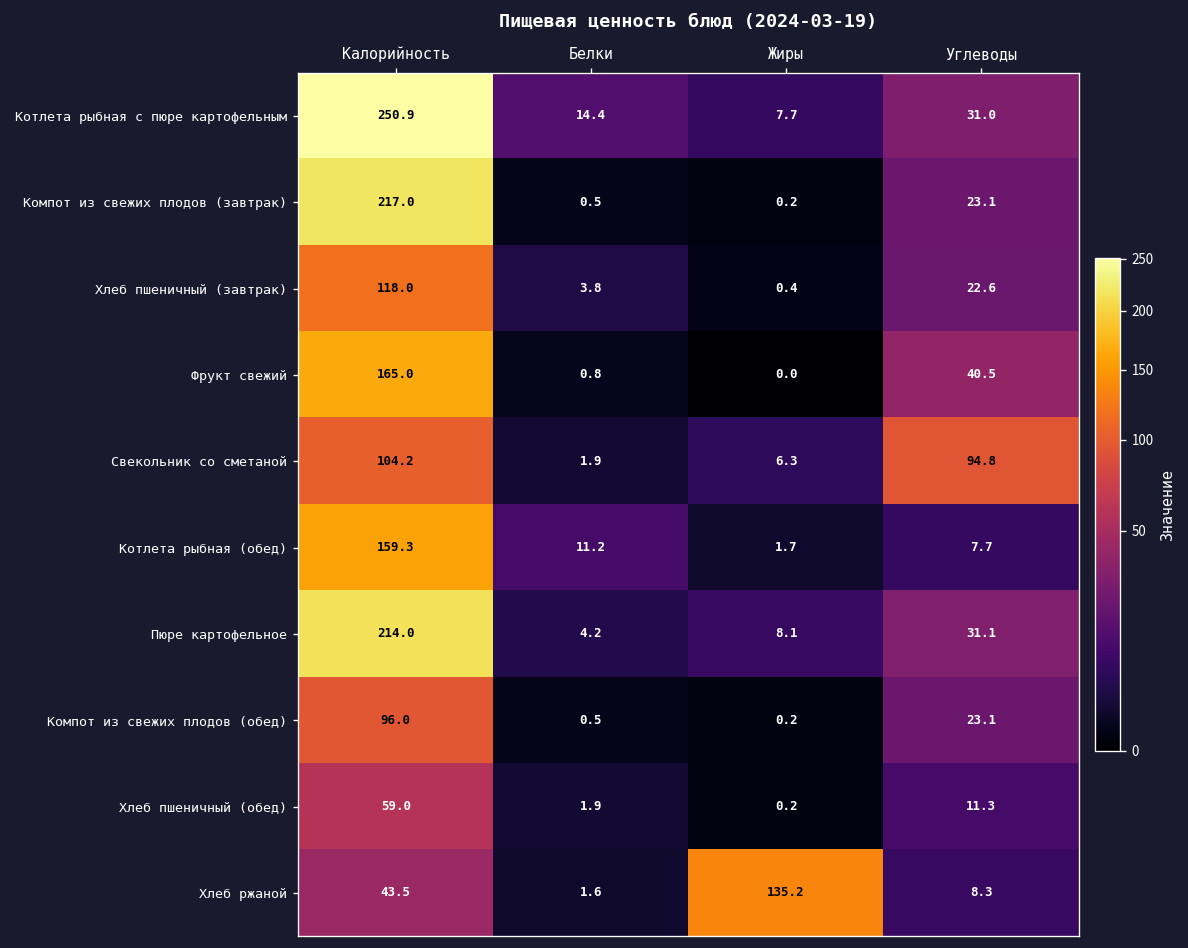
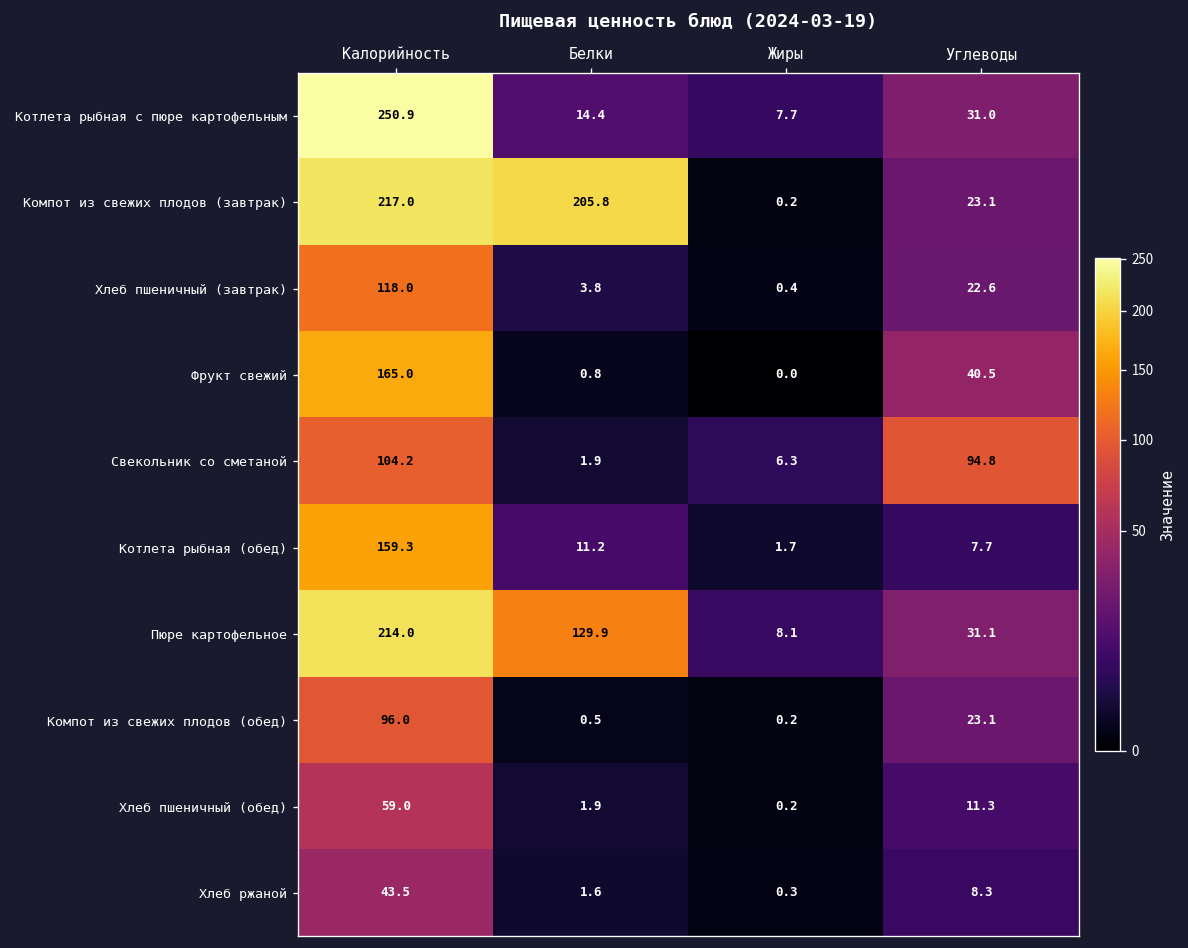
Компот из свежих плодов (завтрак), Белки: 0.5 -> 205.8
Пюре картофельное, Белки: 4.2 -> 129.9
Хлеб ржаной, Жиры: 135.2 -> 0.3
